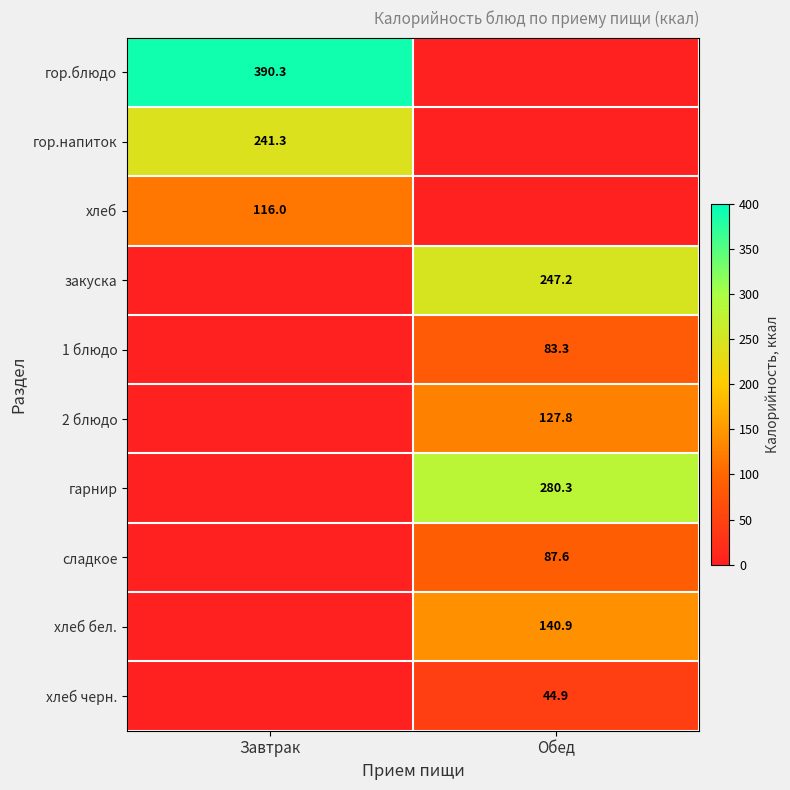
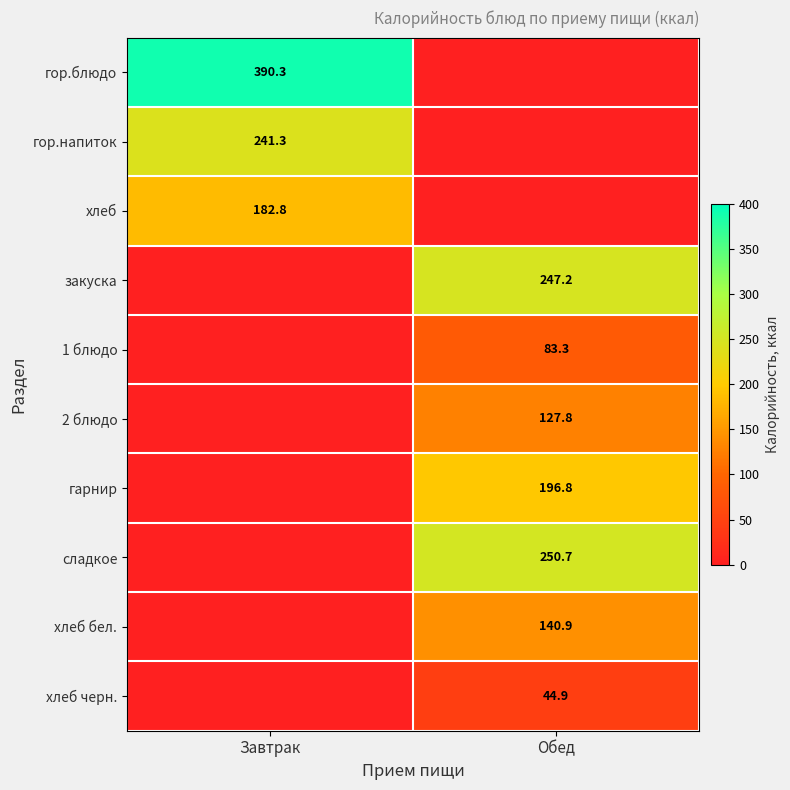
хлеб, Завтрак: 116.0 -> 182.8
гарнир, Обед: 280.3 -> 196.8
сладкое, Обед: 87.6 -> 250.7
